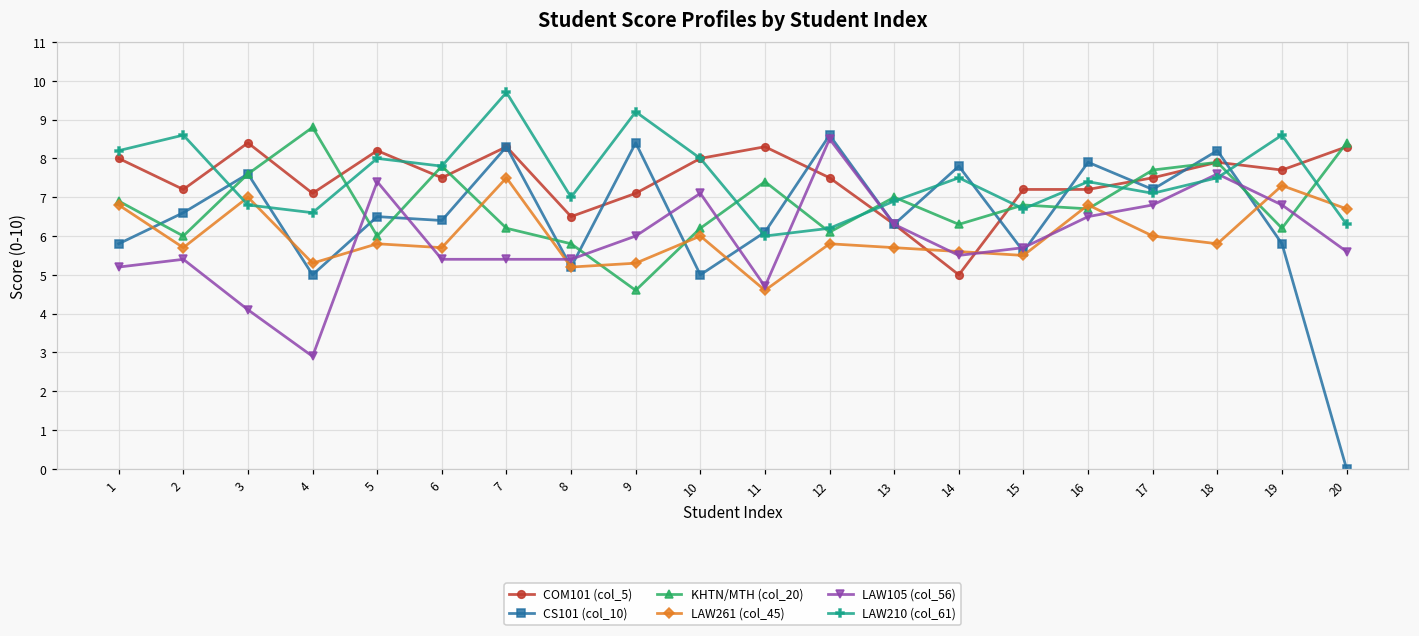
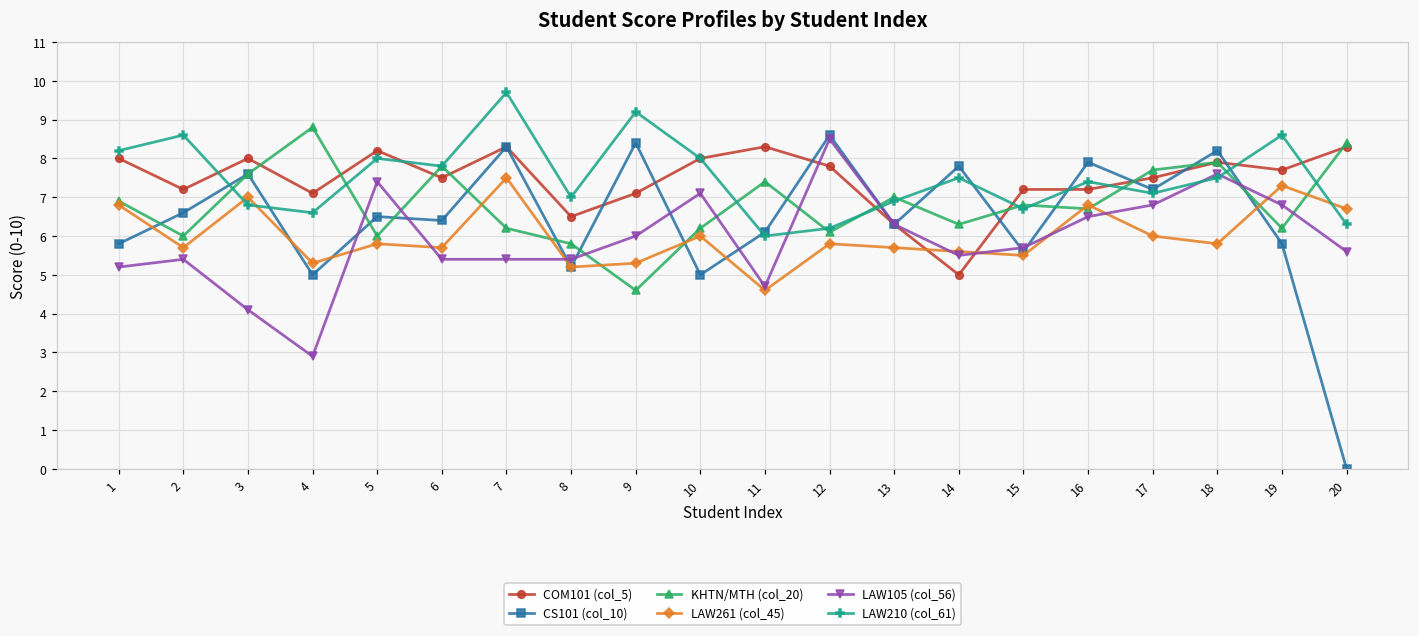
COM101 (col_5), 3: 8.4 -> 8.0
COM101 (col_5), 12: 7.5 -> 7.8
